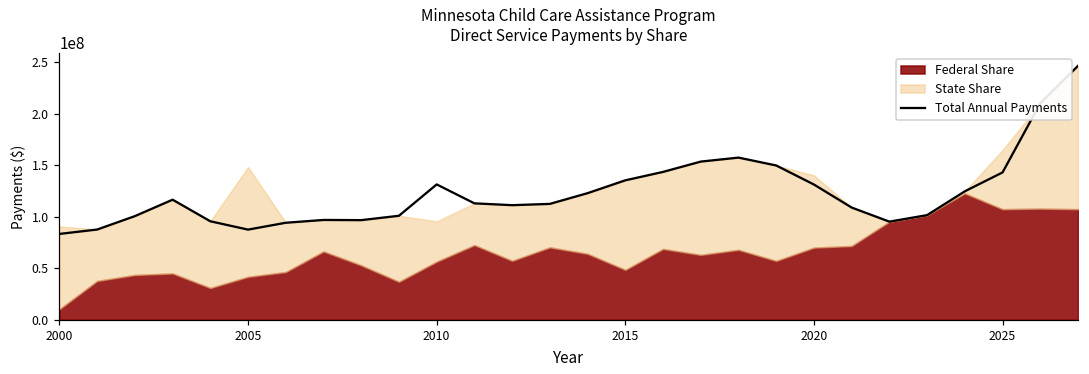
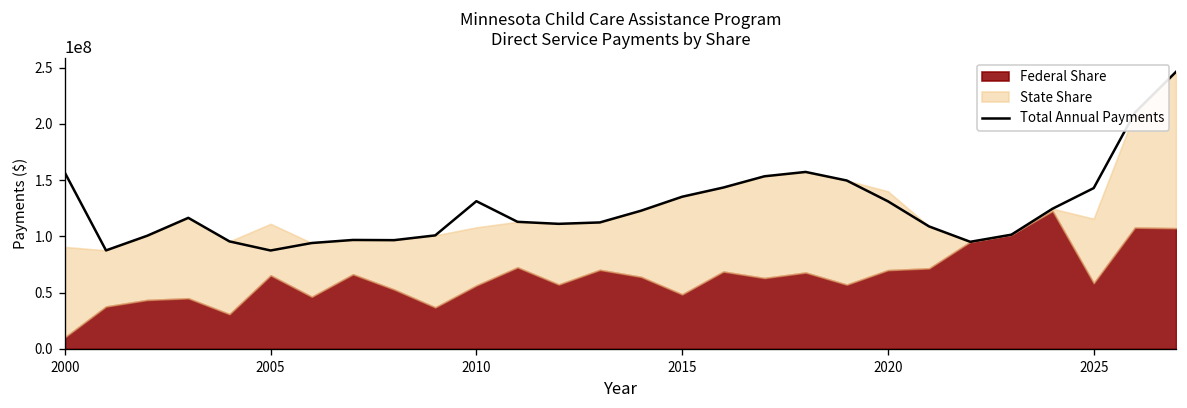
Total Annual Payments, 2000: 80000000 -> 160000000
Federal Share, 2005: 40000000 -> 70000000
State Share, 2005: 110000000 -> 50000000
State Share, 2010: 40000000 -> 50000000
Federal Share, 2025: 110000000 -> 60000000
